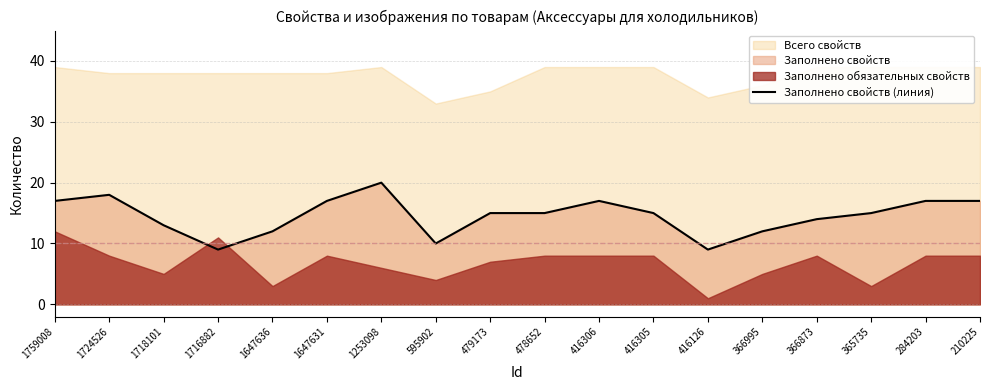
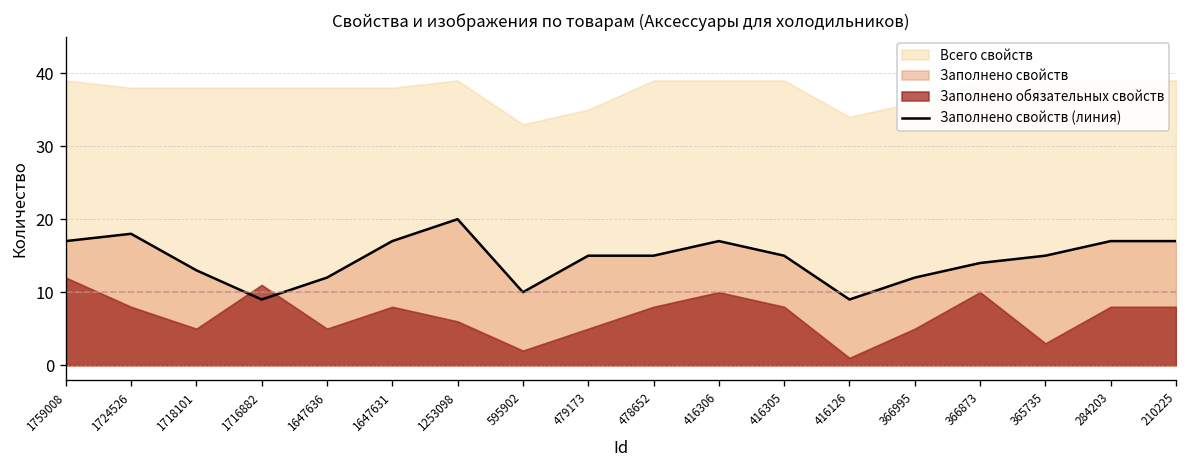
Заполнено обязательных свойств, 1647636: 3 -> 5
Заполнено обязательных свойств, 595902: 4 -> 2
Заполнено обязательных свойств, 479173: 7 -> 5
Заполнено обязательных свойств, 416306: 8 -> 10
Заполнено обязательных свойств, 366873: 8 -> 10
